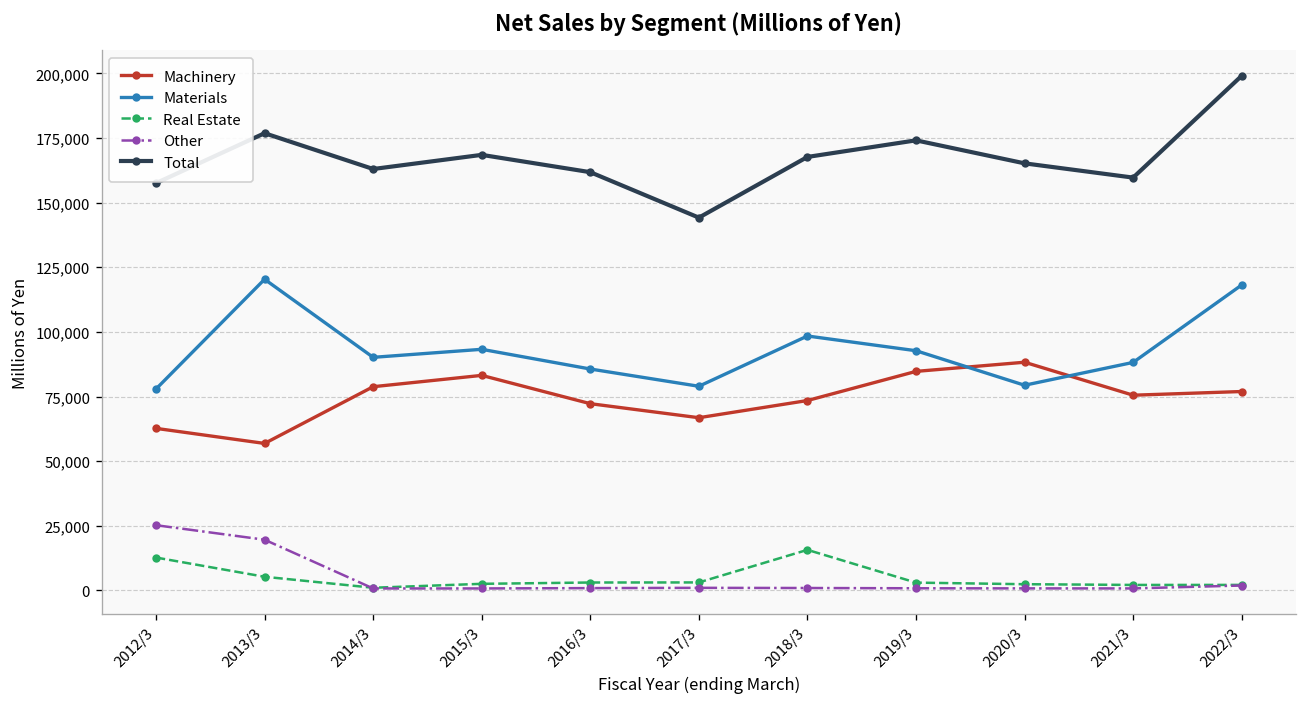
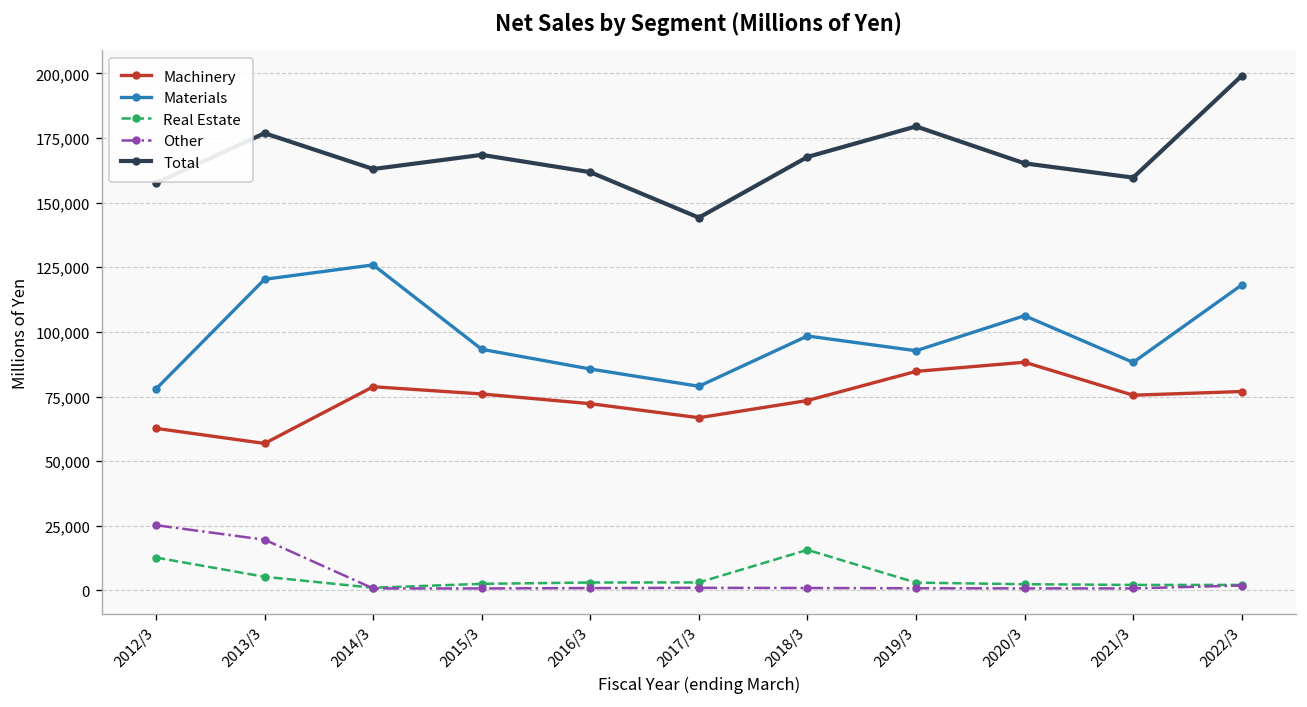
Materials, 2014/3: 90,000 -> 126,000
Machinery, 2015/3: 83,000 -> 76,000
Total, 2019/3: 174,000 -> 180,000
Materials, 2020/3: 79,000 -> 106,000
